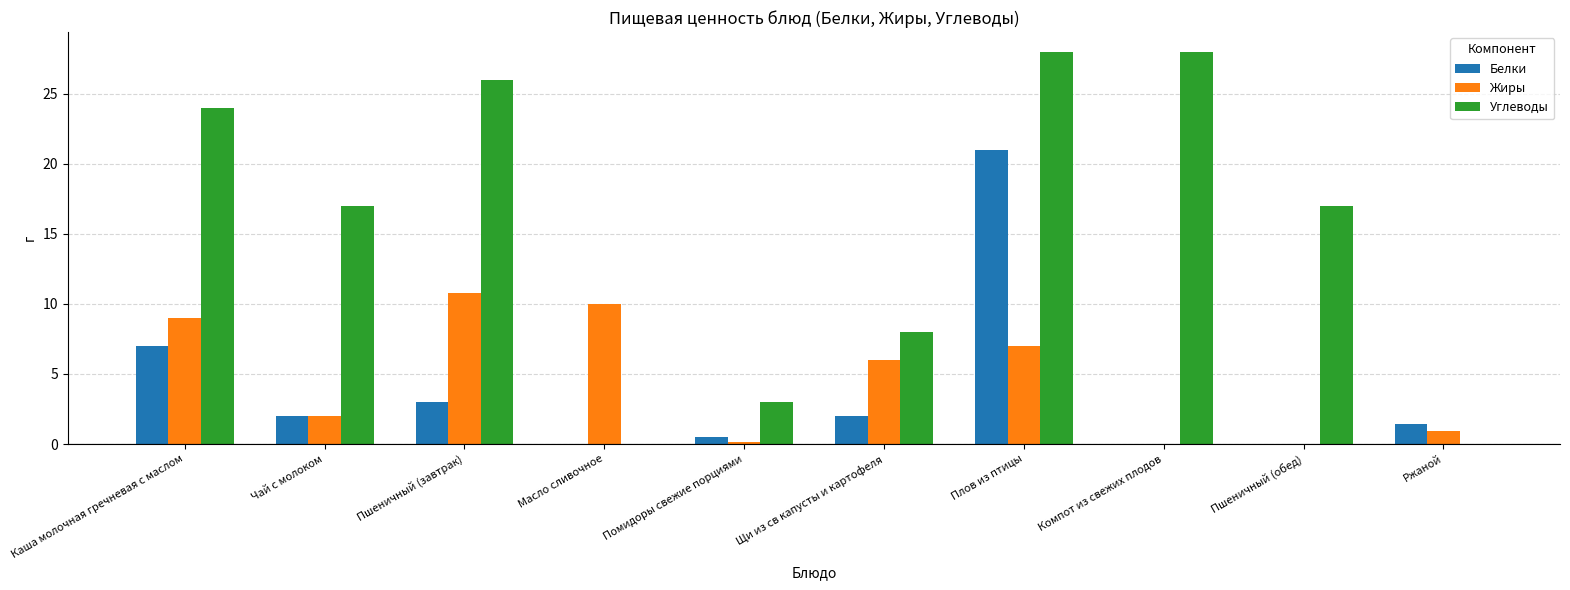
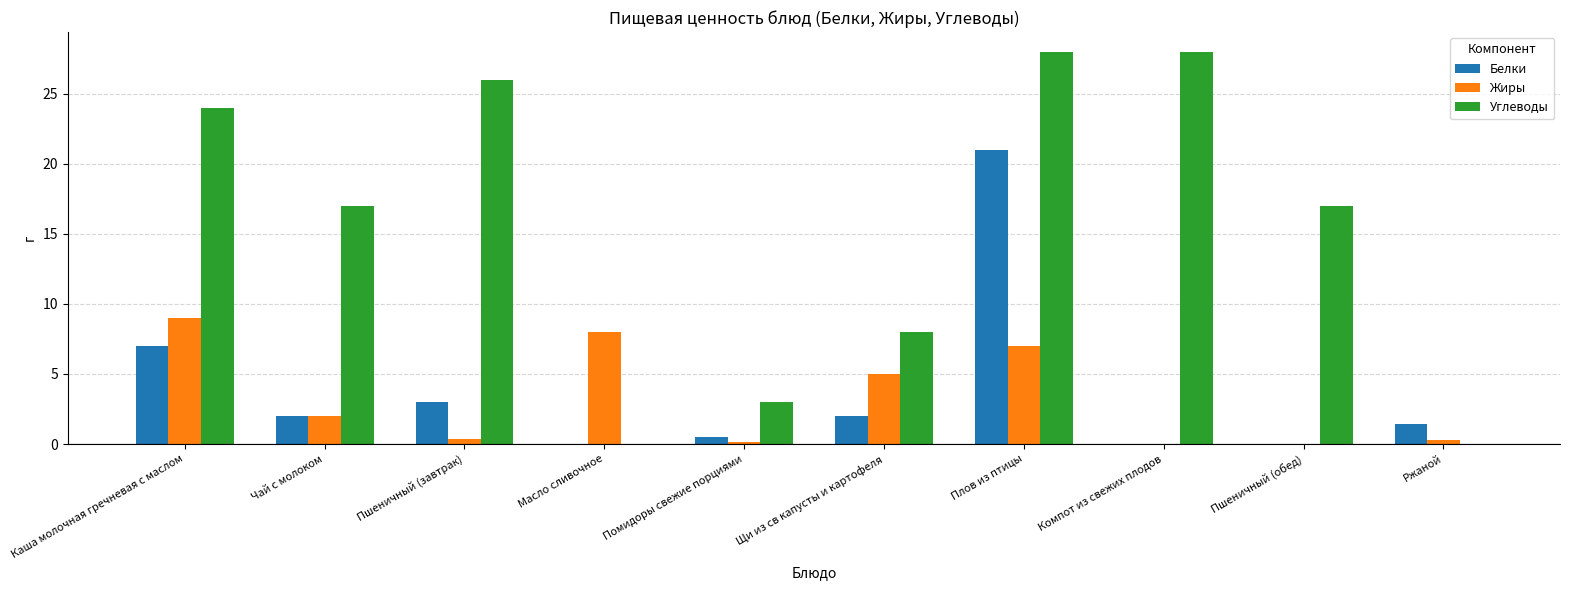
Жиры, Пшеничный (завтрак): 10.8 -> 0.3
Жиры, Масло сливочное: 10 -> 8
Жиры, Щи из св капусты и картофеля: 6 -> 5
Жиры, Ржаной: 0.9 -> 0.3
